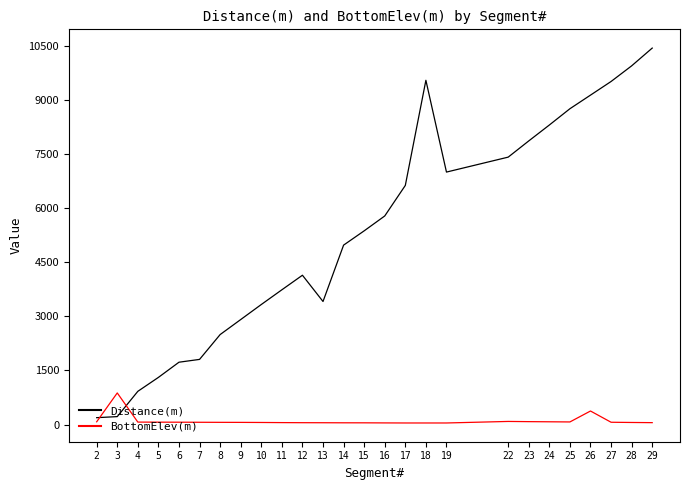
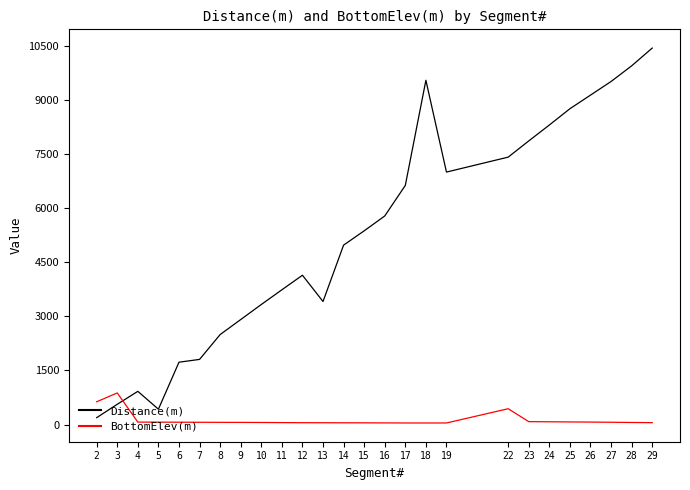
BottomElev(m), 2: 100 -> 600
Distance(m), 3: 200 -> 600
Distance(m), 5: 1300 -> 400
BottomElev(m), 22: 100 -> 400
BottomElev(m), 26: 400 -> 100
